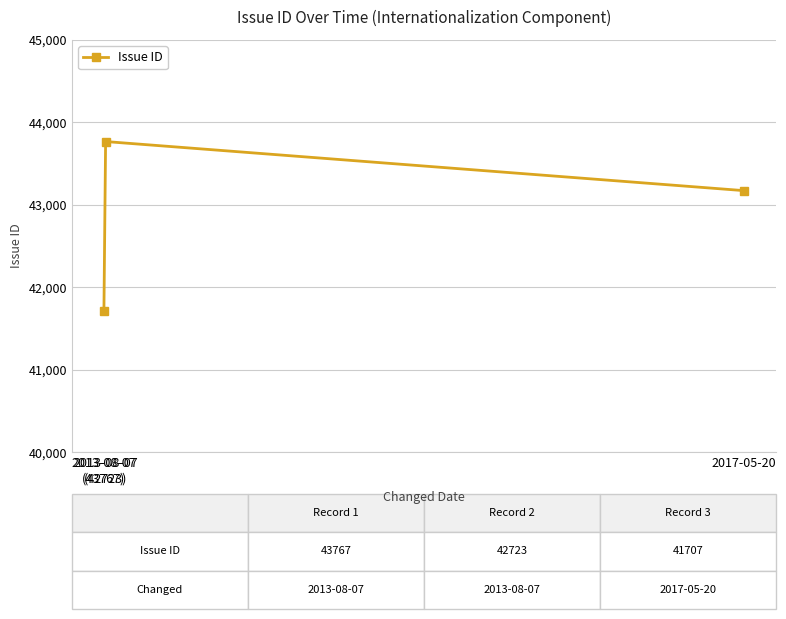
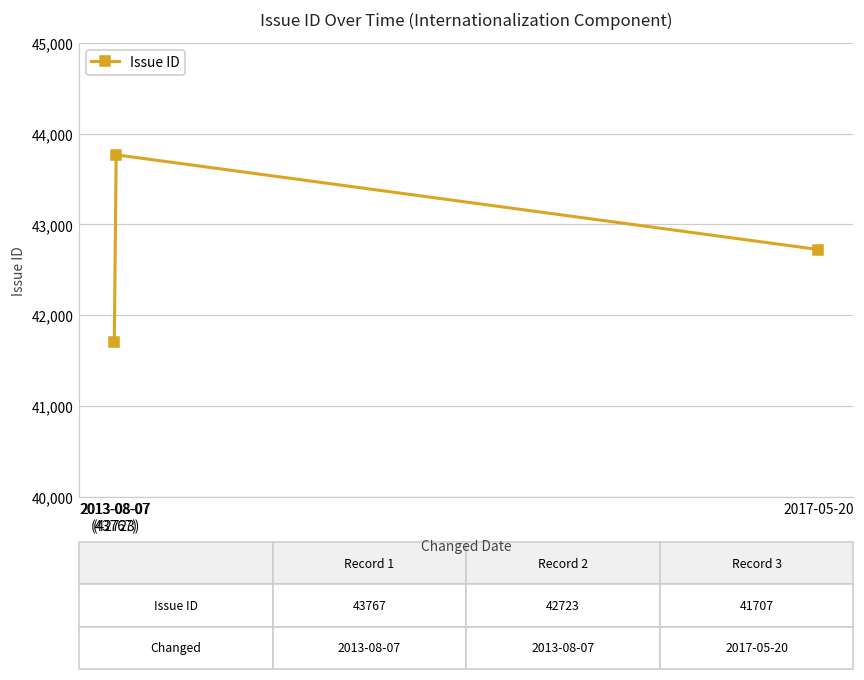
2017-05-20: 43,200 -> 42,700
